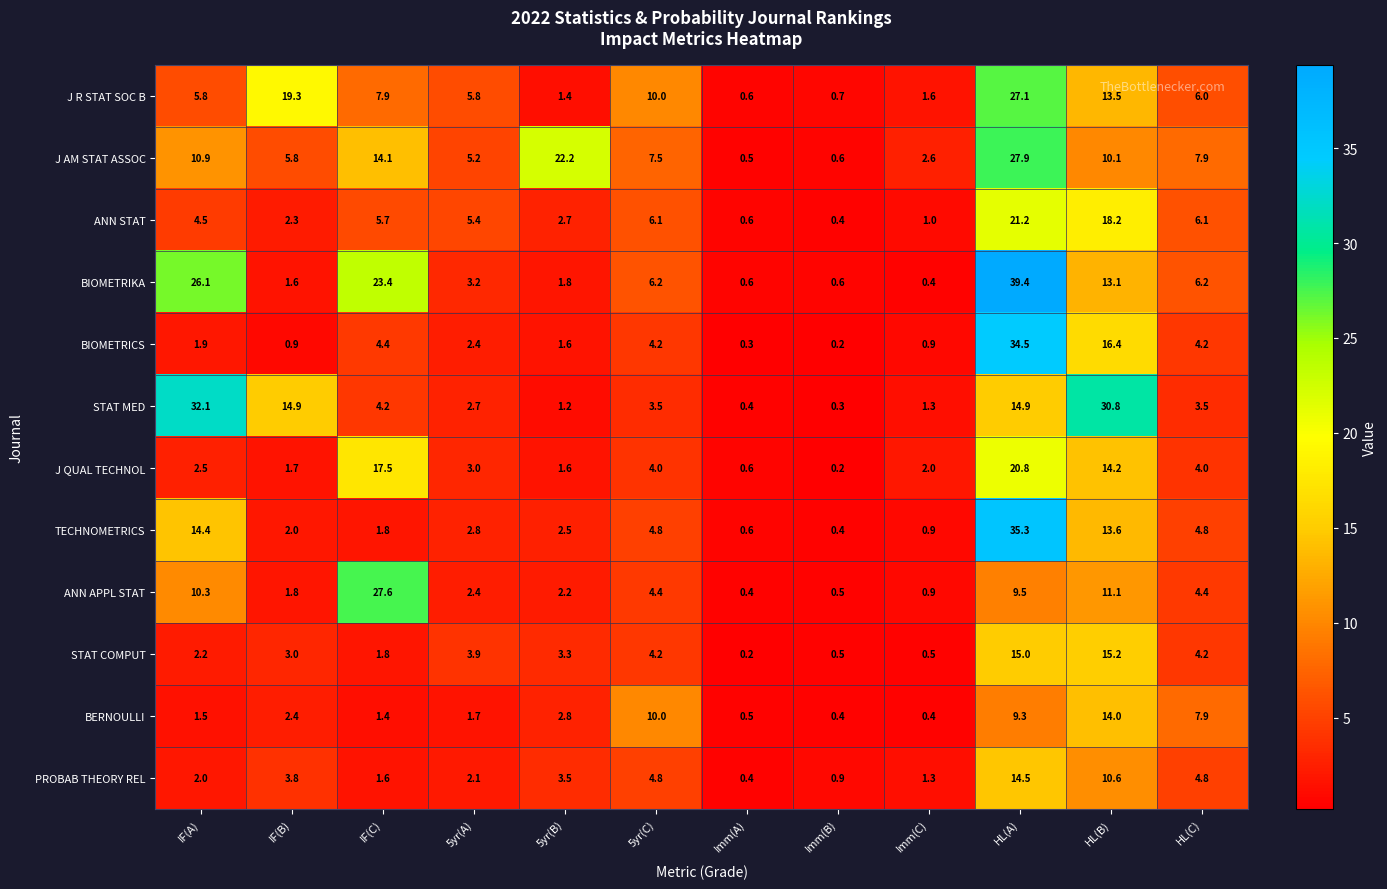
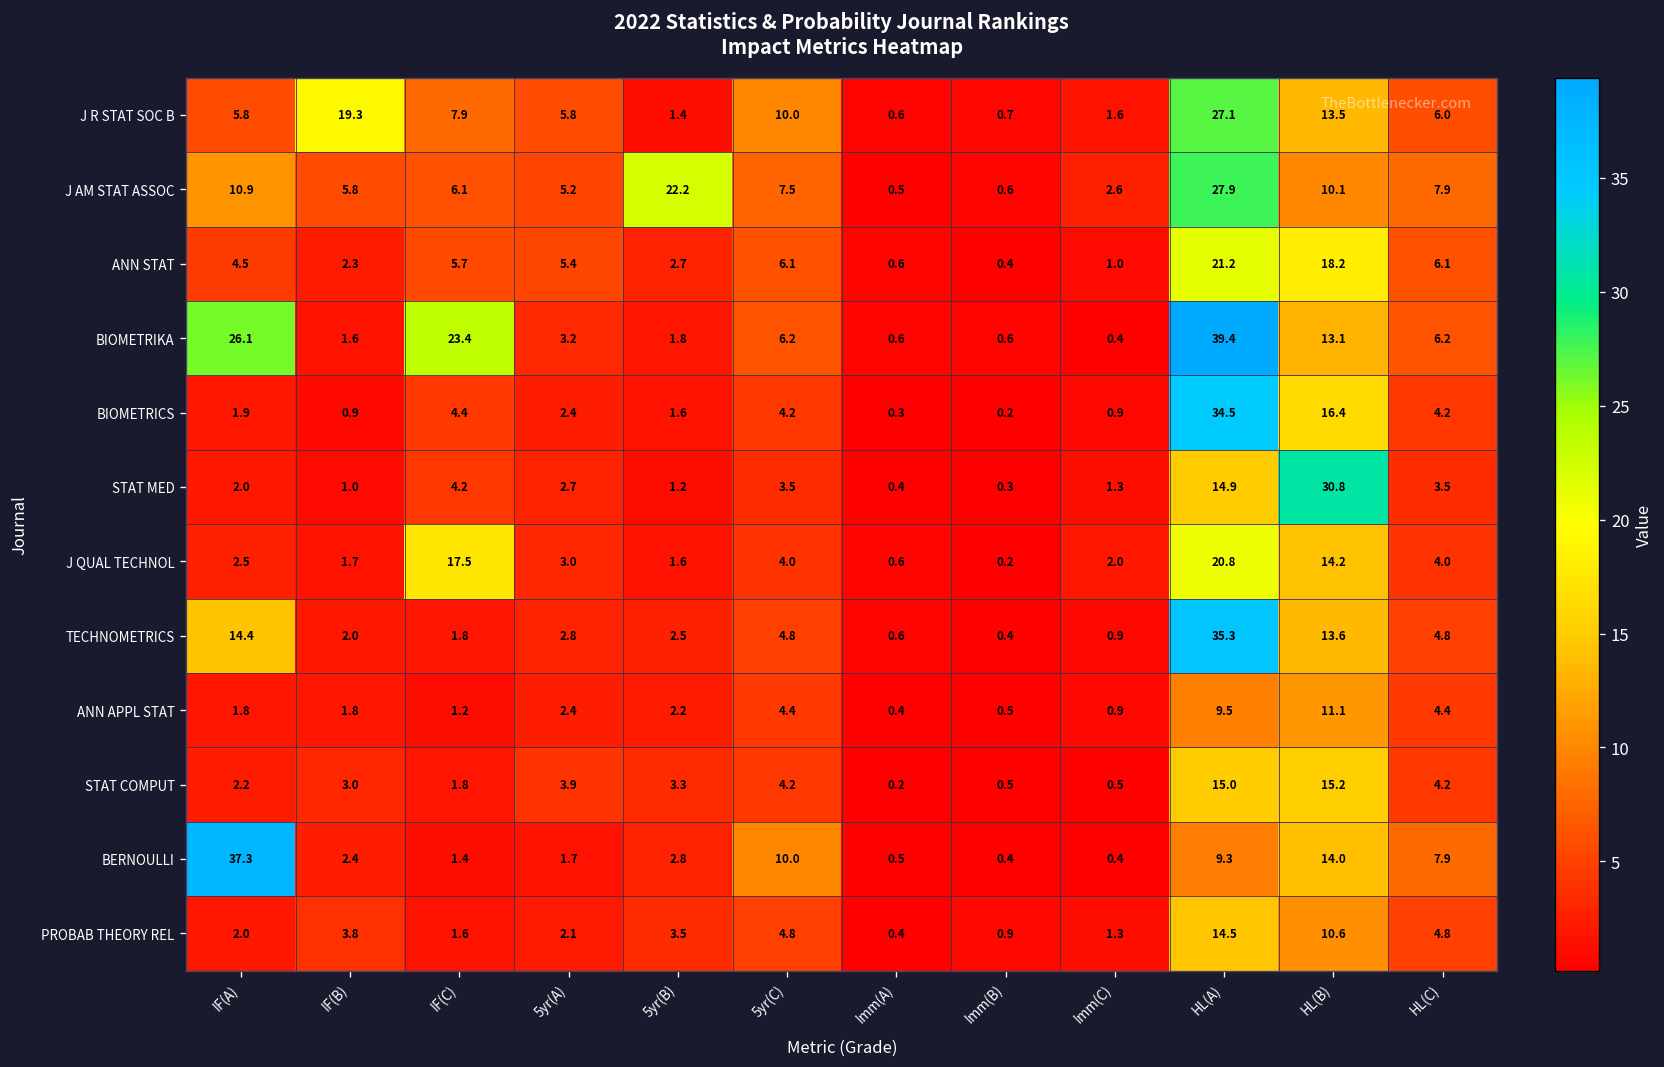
J AM STAT ASSOC, IF(C): 14.1 -> 6.1
STAT MED, IF(A): 32.1 -> 2.0
STAT MED, IF(B): 14.9 -> 1.0
ANN APPL STAT, IF(A): 10.3 -> 1.8
ANN APPL STAT, IF(C): 27.6 -> 1.2
BERNOULLI, IF(A): 1.5 -> 37.3
